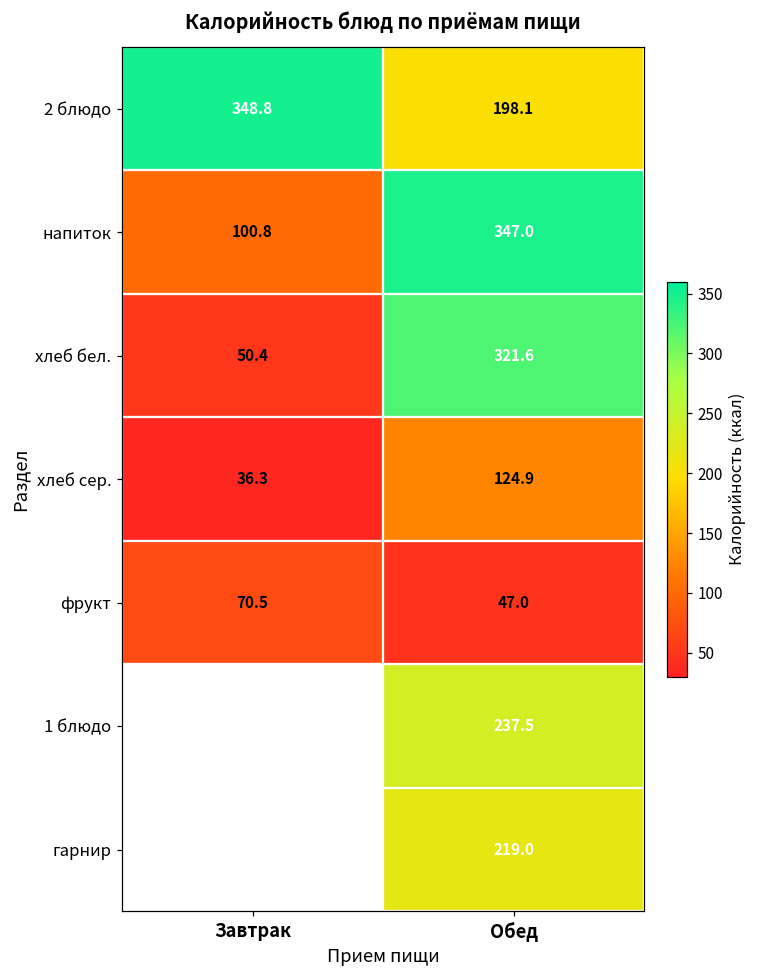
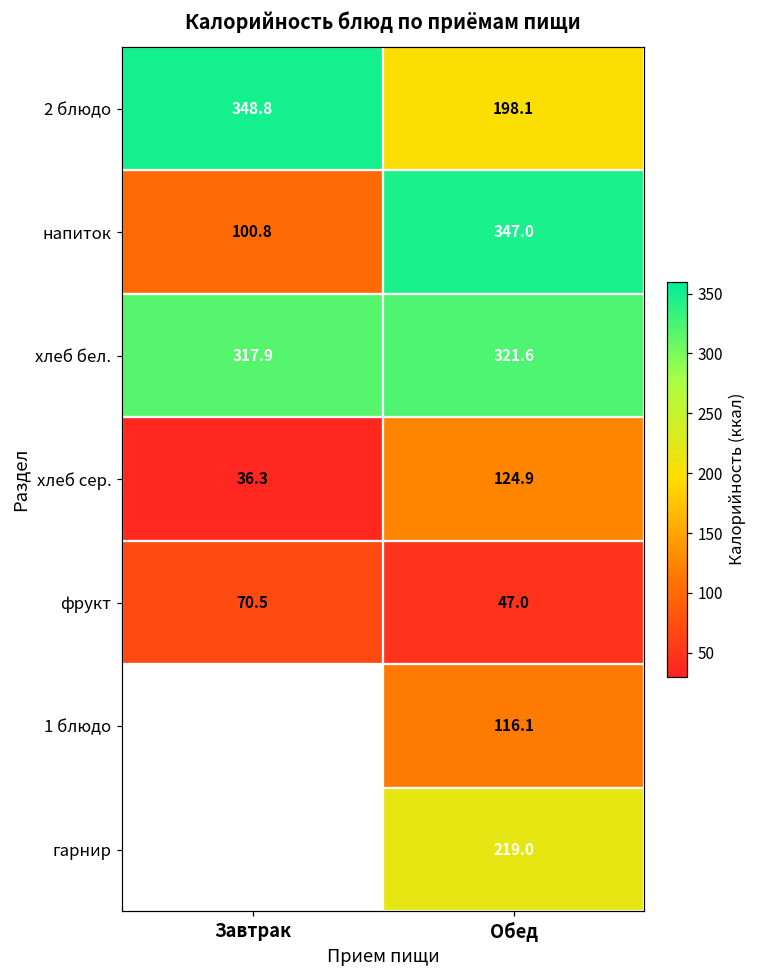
хлеб бел., Завтрак: 50.4 -> 317.9
1 блюдо, Обед: 237.5 -> 116.1
